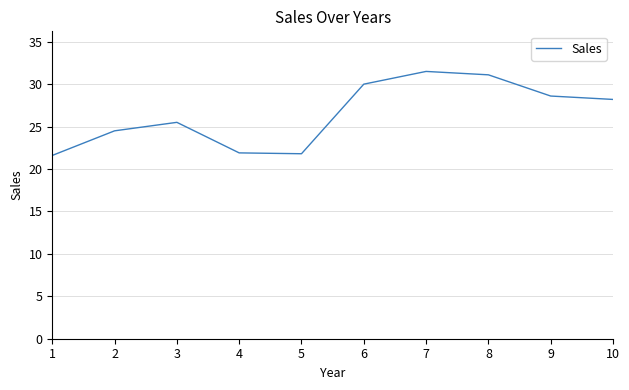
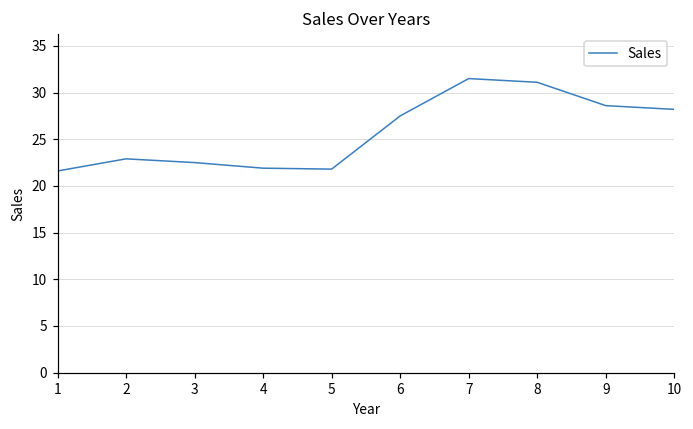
2: 25 -> 23
3: 26 -> 23
6: 30 -> 28
